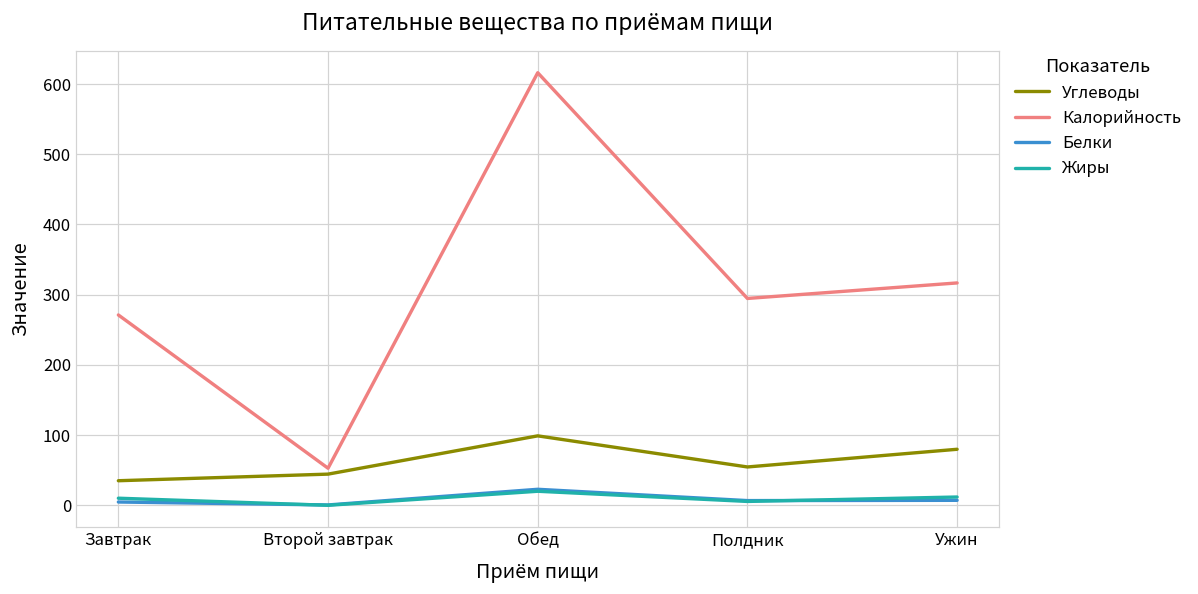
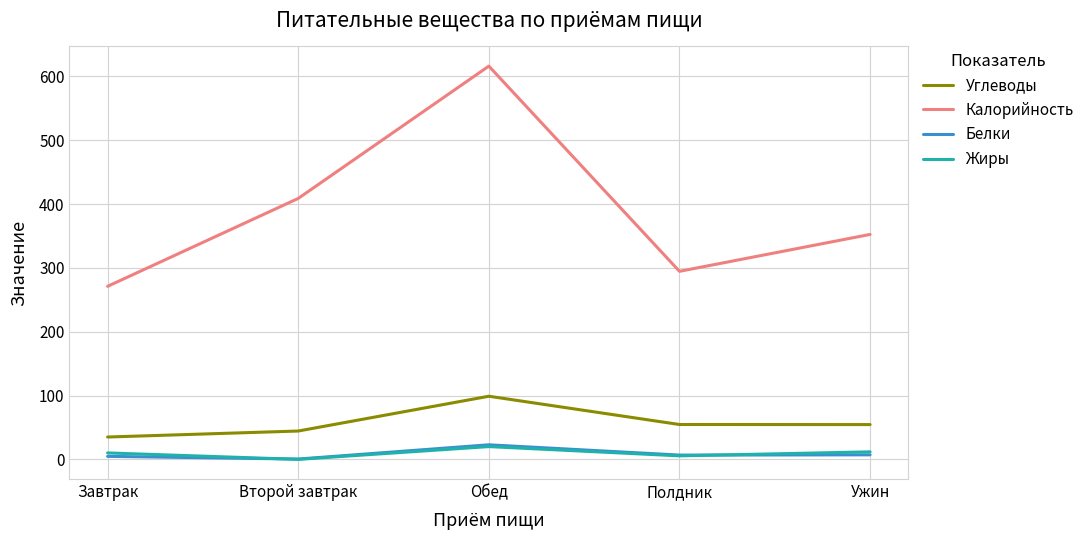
Калорийность, Второй завтрак: 50 -> 410
Углеводы, Ужин: 80 -> 50
Калорийность, Ужин: 320 -> 350
